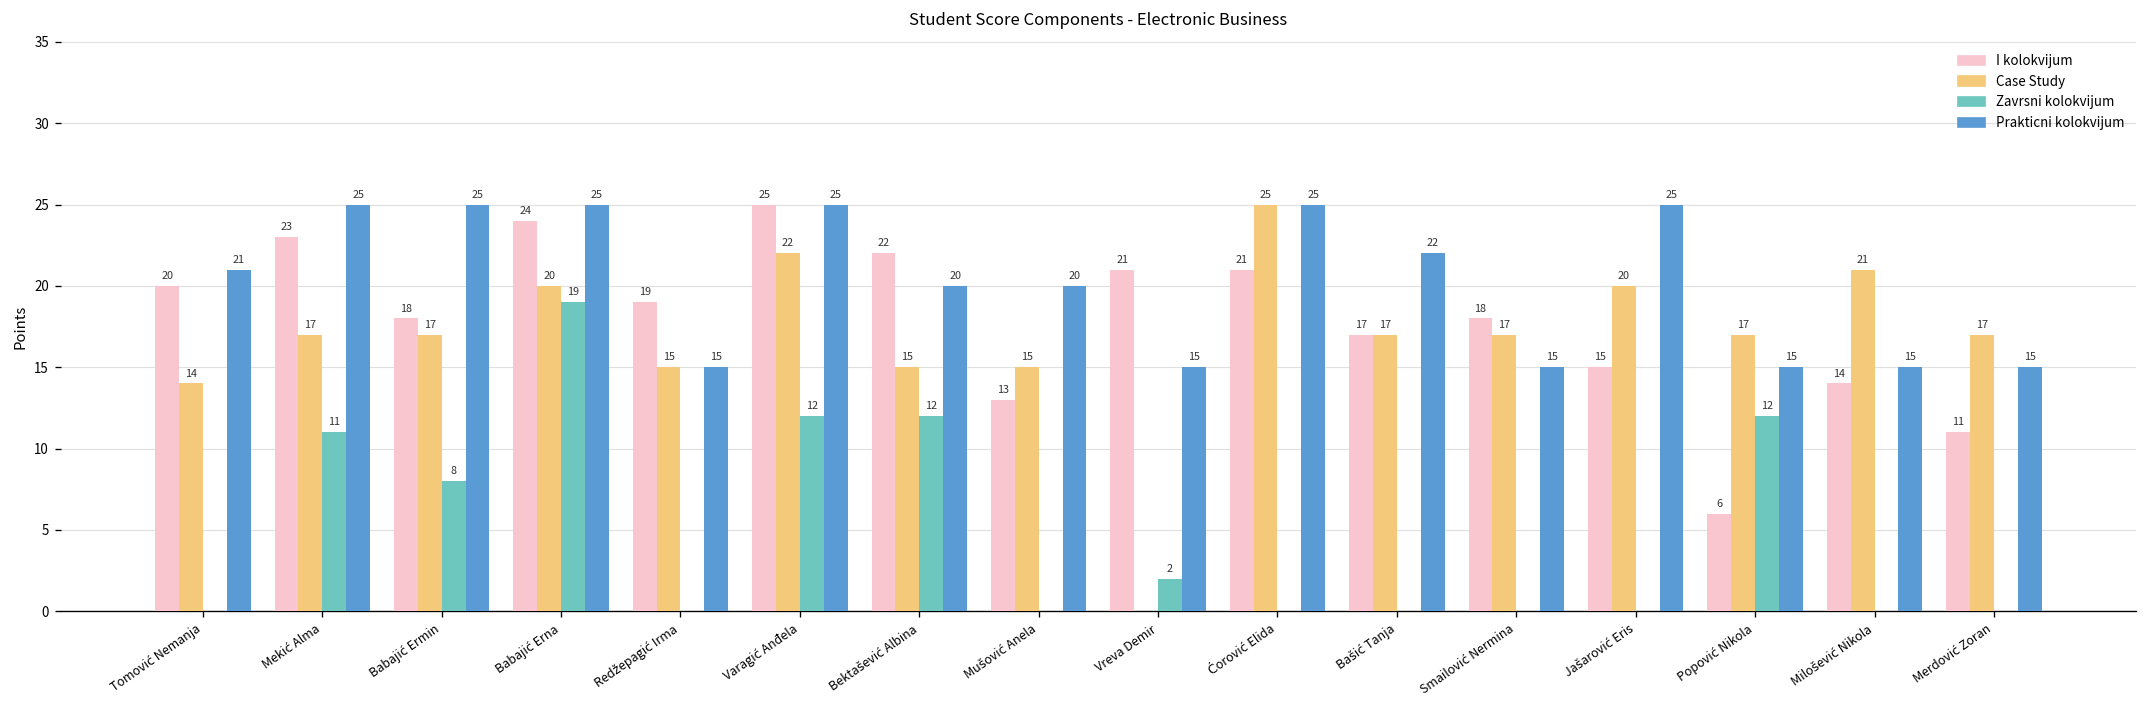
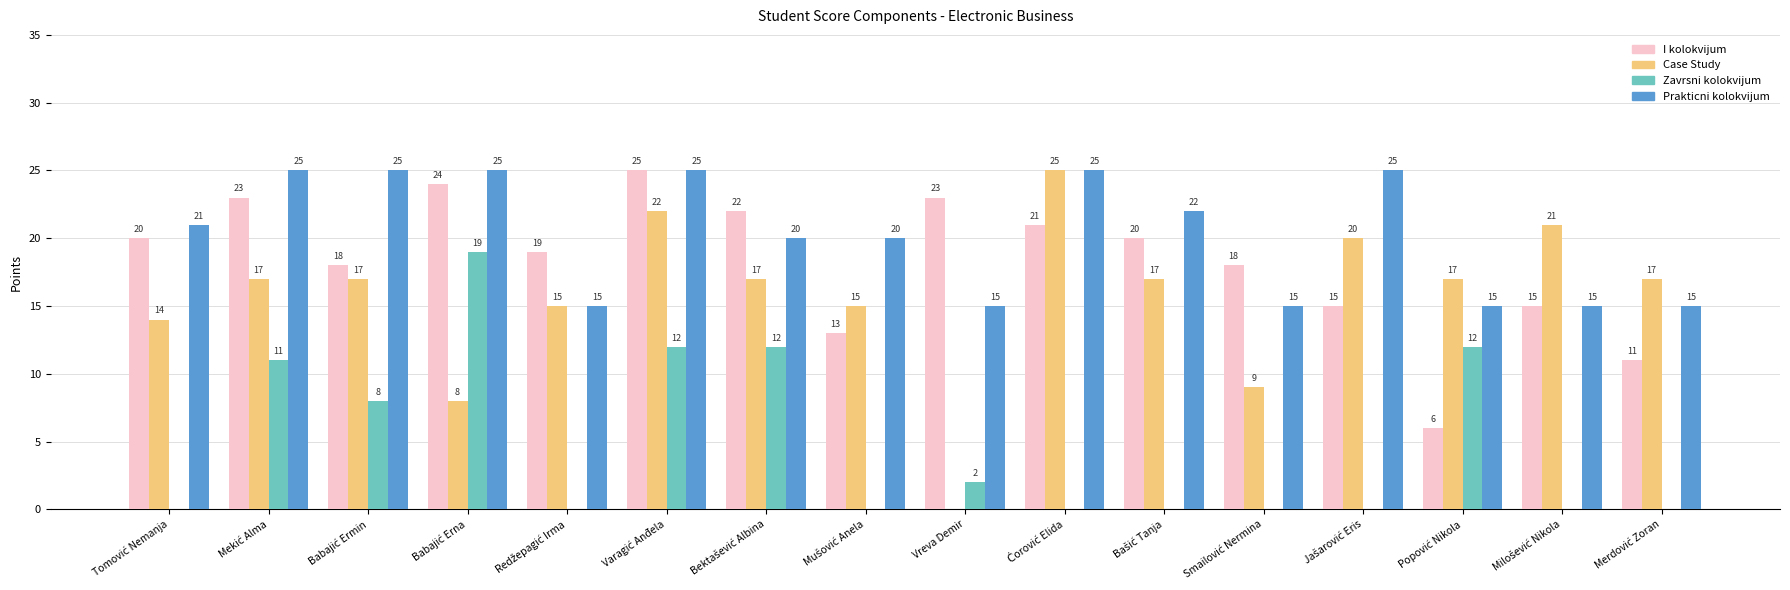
Case Study, Babajić Erna: 20 -> 8
Case Study, Bektašević Albina: 15 -> 17
I kolokvijum, Vreva Demir: 21 -> 23
I kolokvijum, Bašić Tanja: 17 -> 20
Case Study, Smailović Nermina: 17 -> 9
I kolokvijum, Milošević Nikola: 14 -> 15
